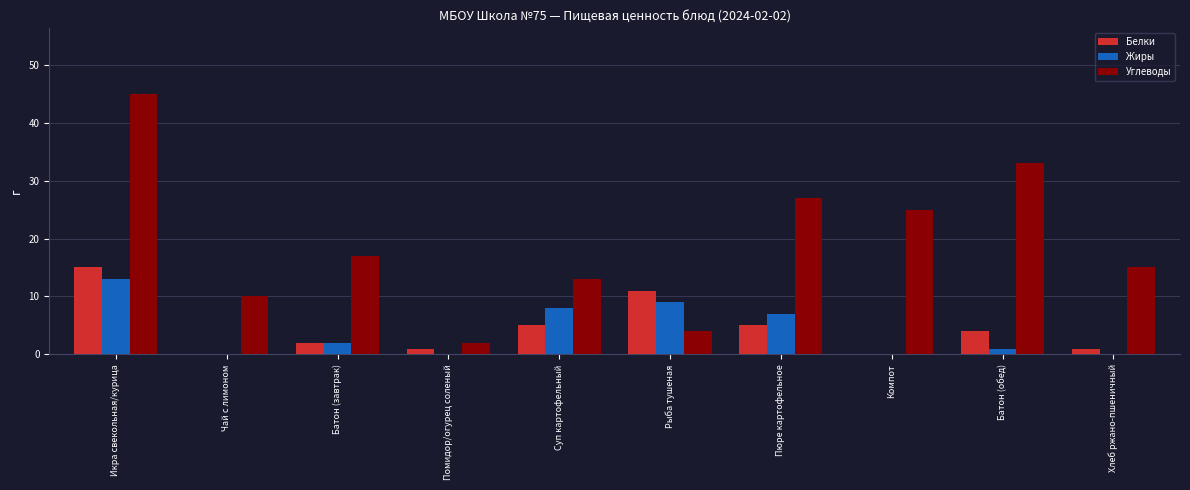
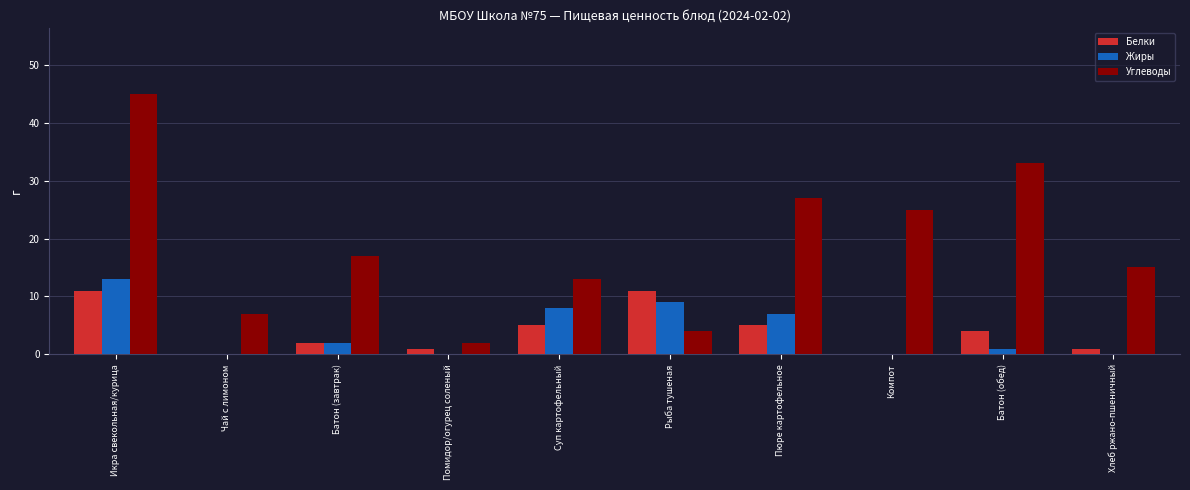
Белки, Икра свекольная/курица: 15 -> 11
Углеводы, Чай с лимоном: 10 -> 7
